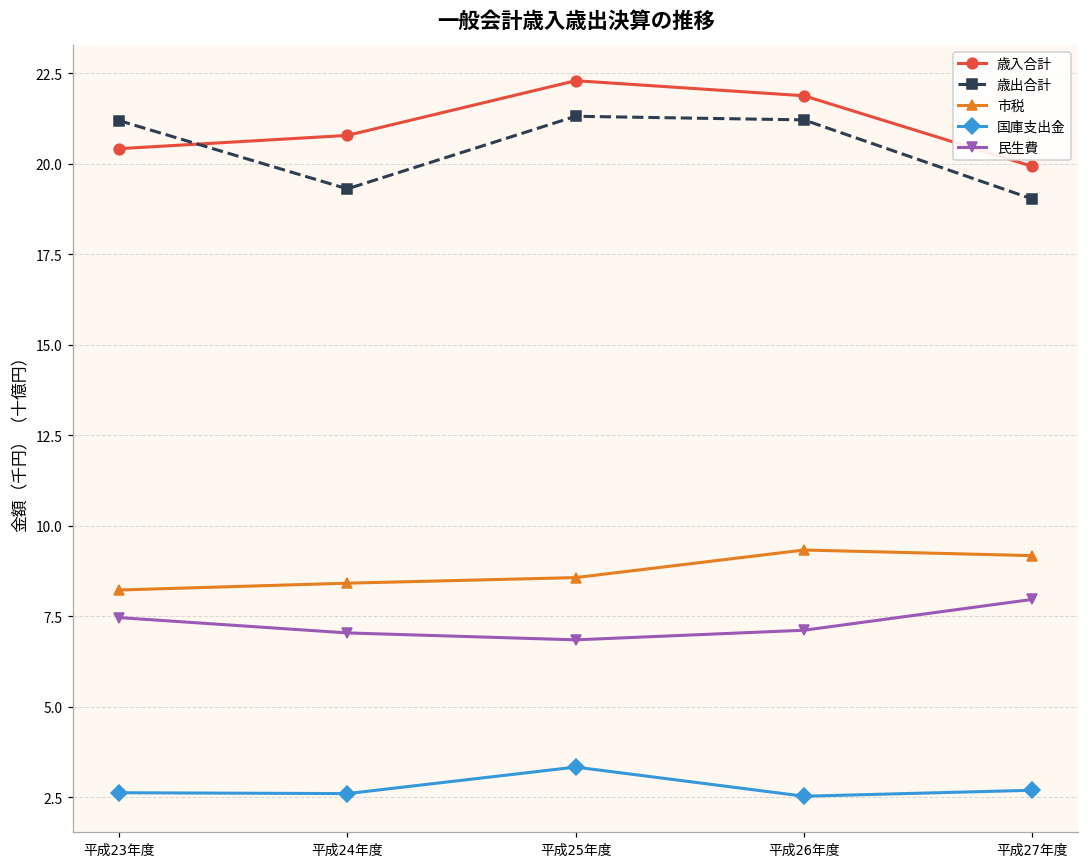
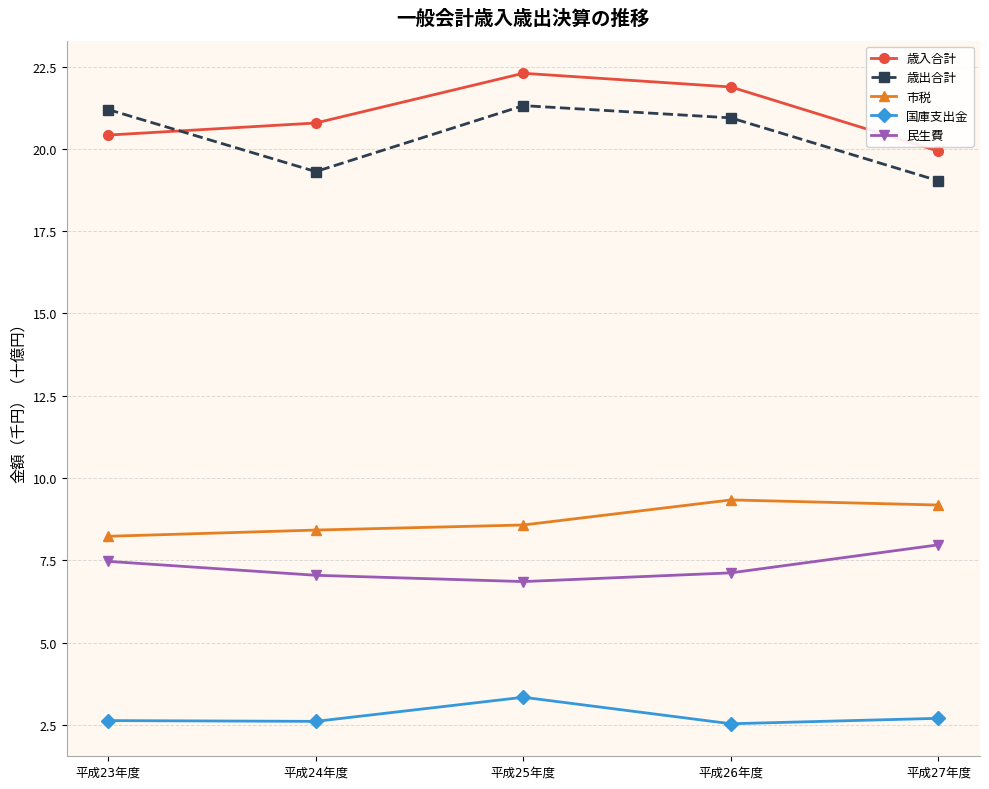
歳出合計, 平成26年度: 21.2 -> 20.9
